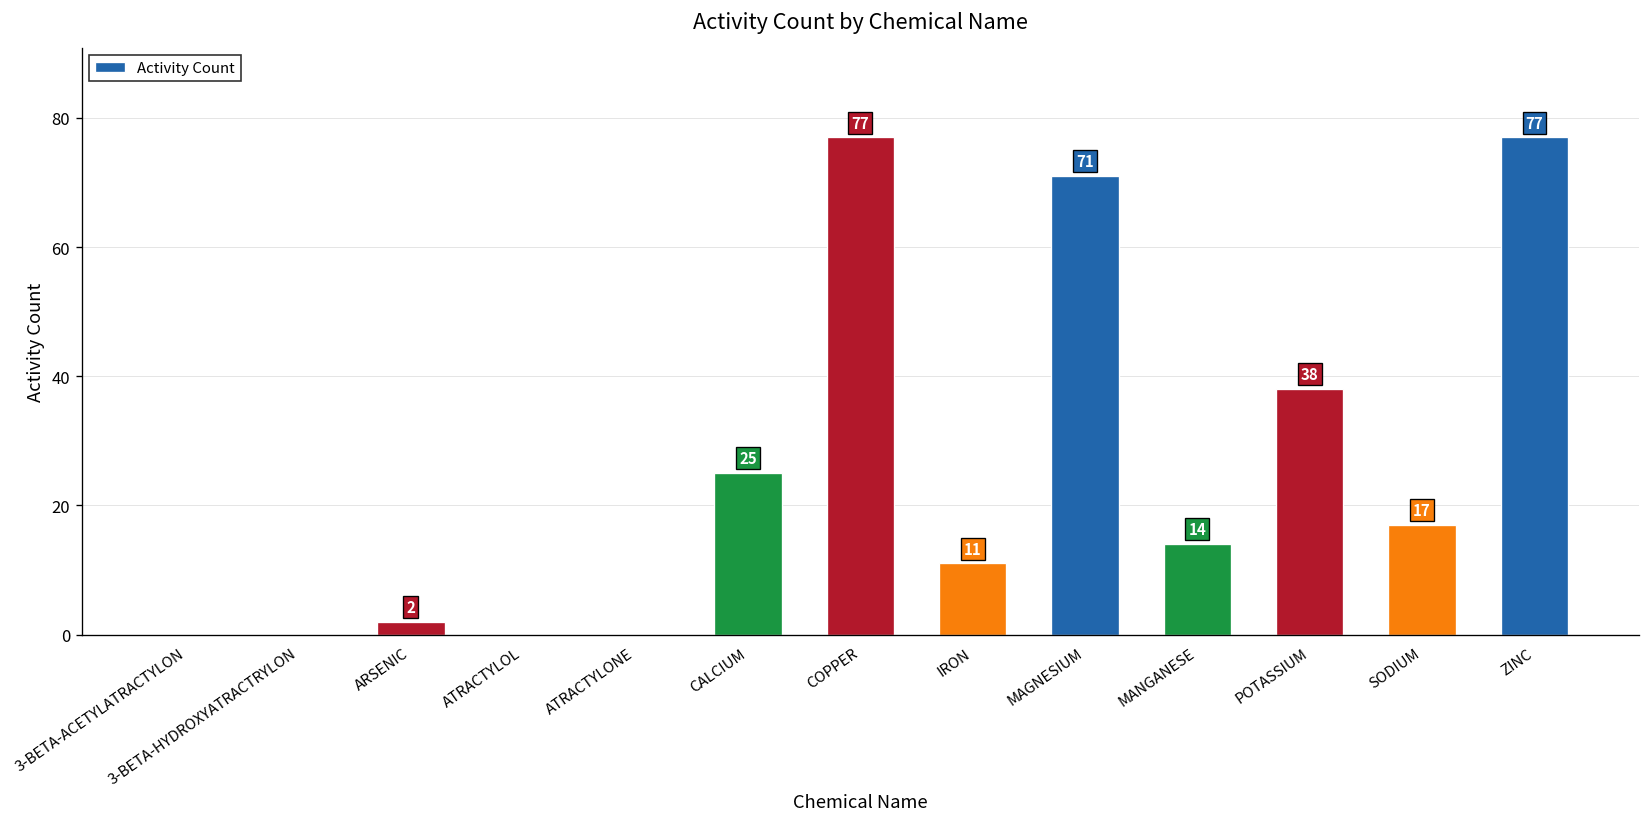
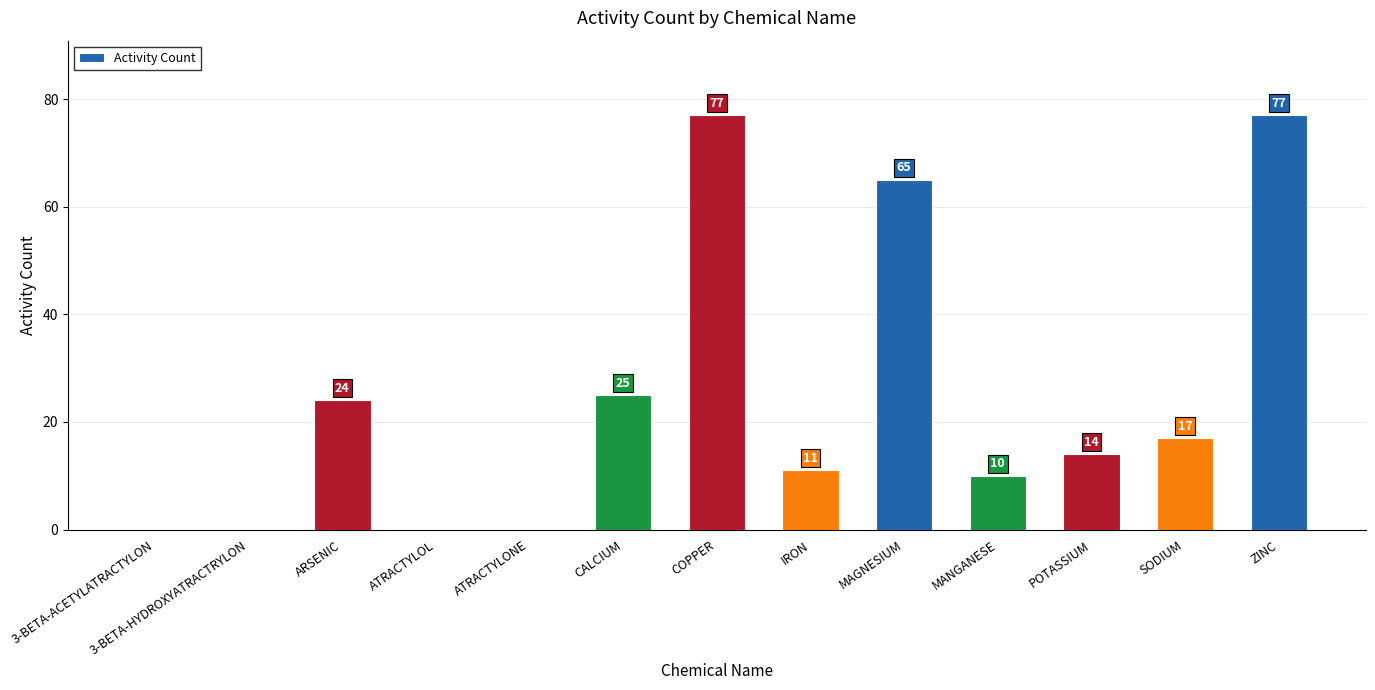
ARSENIC: 2 -> 24
MAGNESIUM: 71 -> 65
MANGANESE: 14 -> 10
POTASSIUM: 38 -> 14
